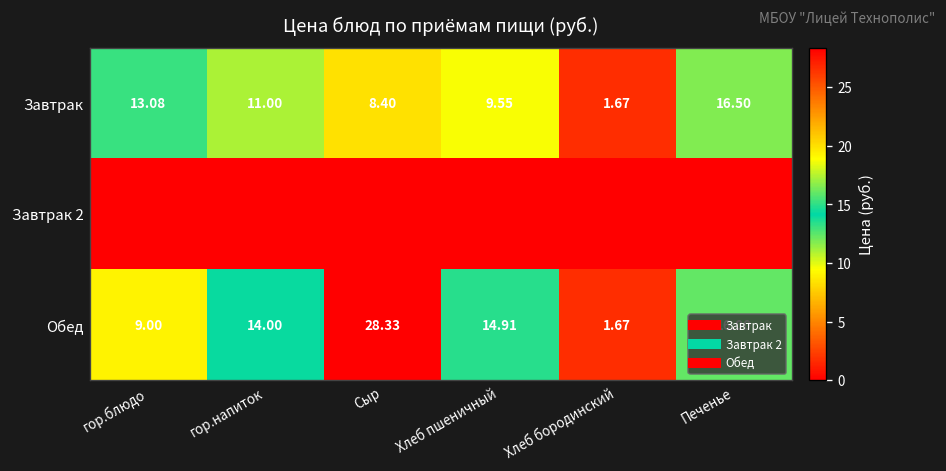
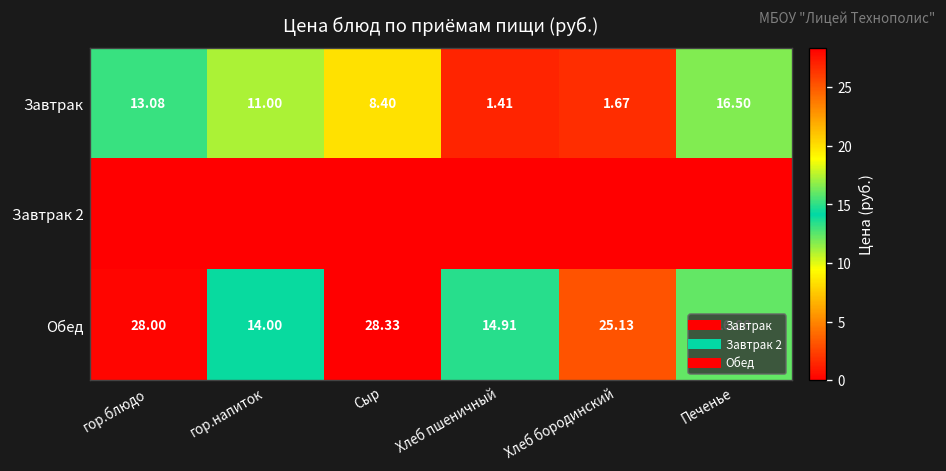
Завтрак, Хлеб пшеничный: 9.55 -> 1.41
Обед, гор.блюдо: 9.00 -> 28.00
Обед, Хлеб бородинский: 1.67 -> 25.13
